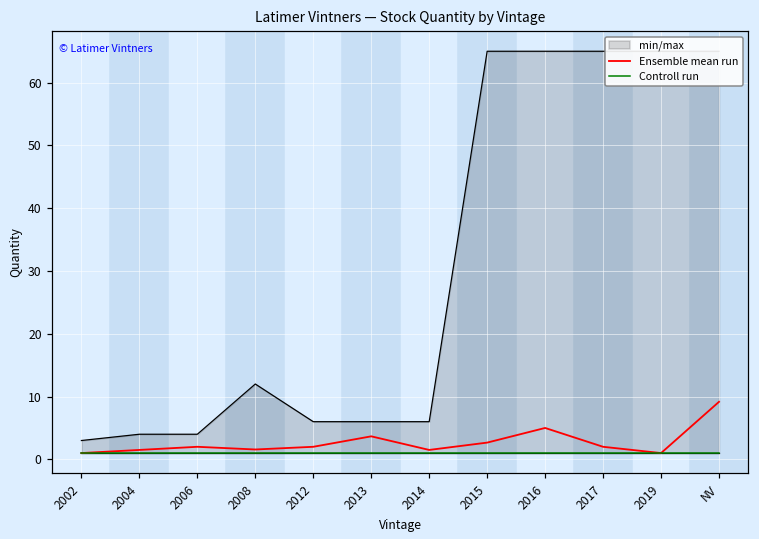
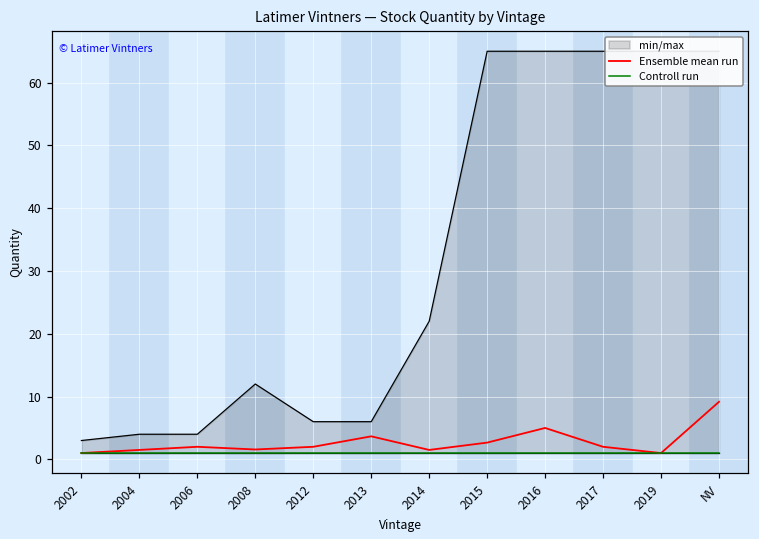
min/max, 2014: 6 -> 22
